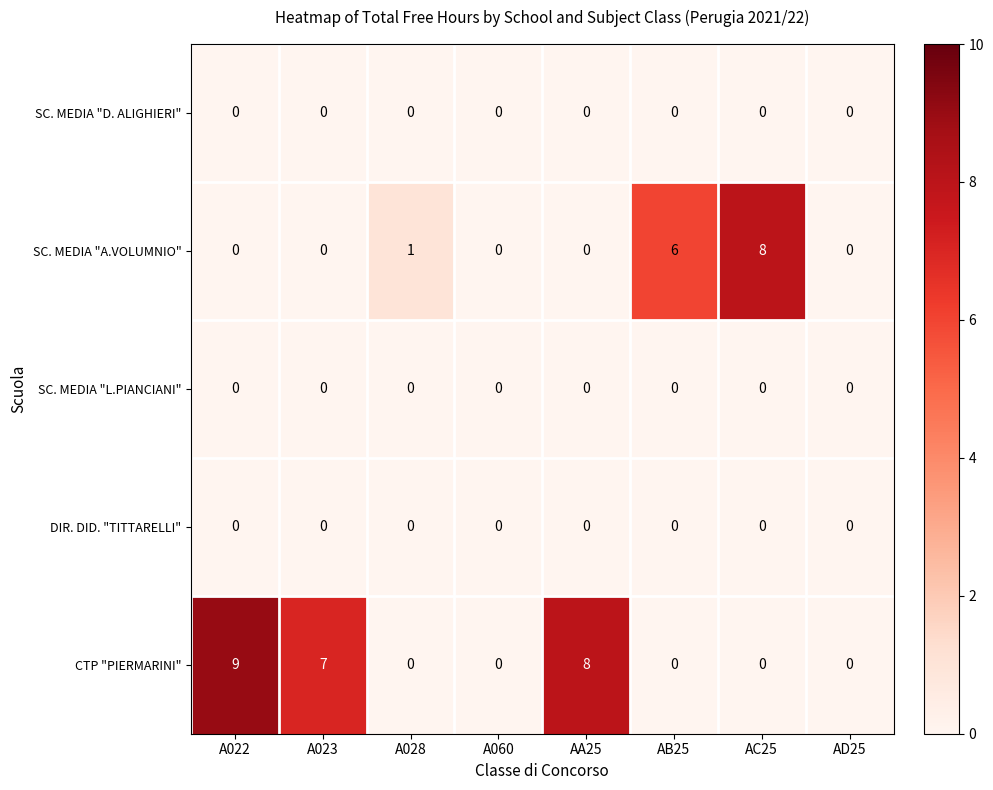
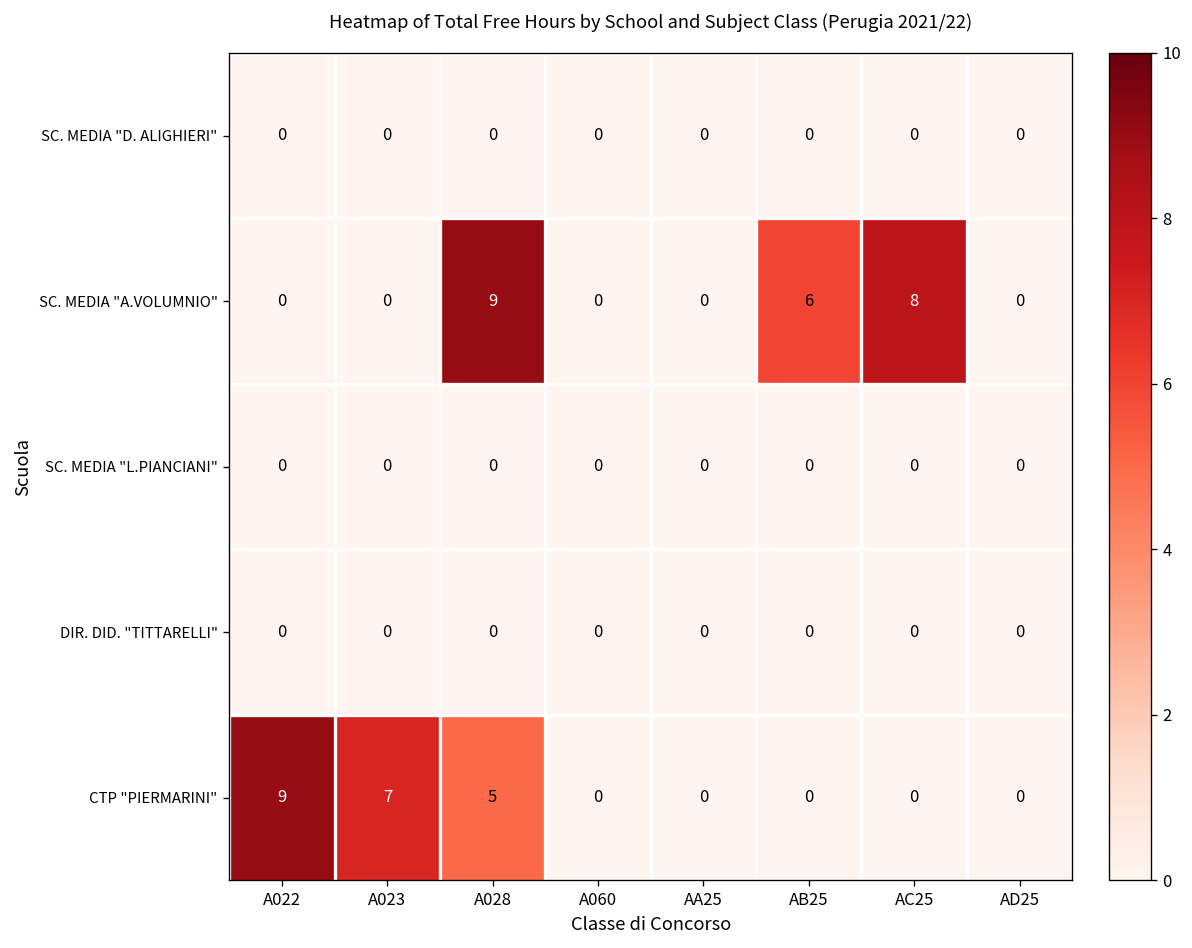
SC. MEDIA "A.VOLUMNIO", A028: 1 -> 9
CTP "PIERMARINI", A028: 0 -> 5
CTP "PIERMARINI", AA25: 8 -> 0
